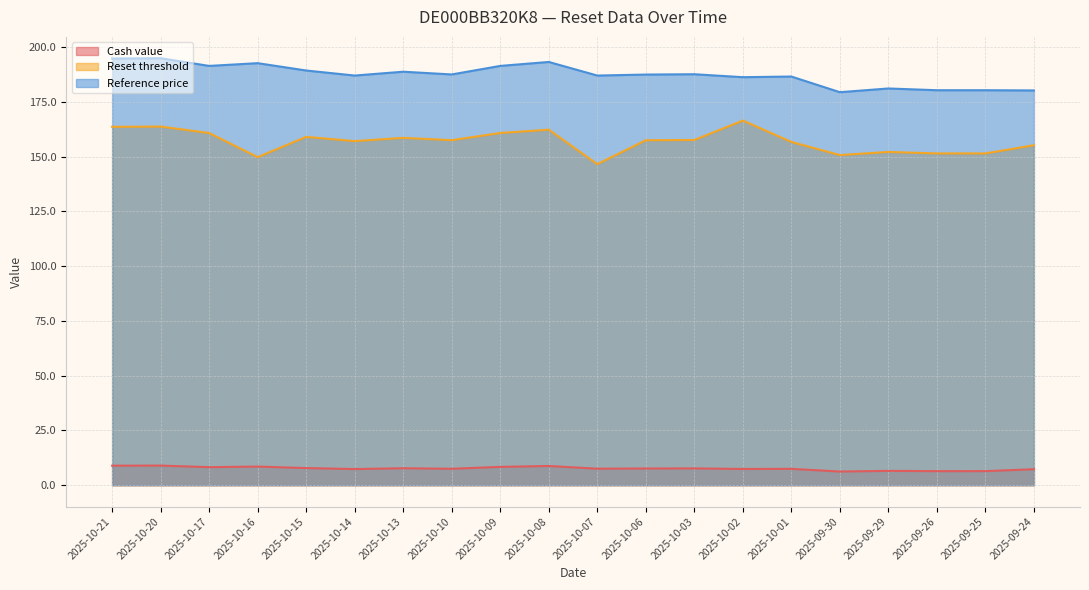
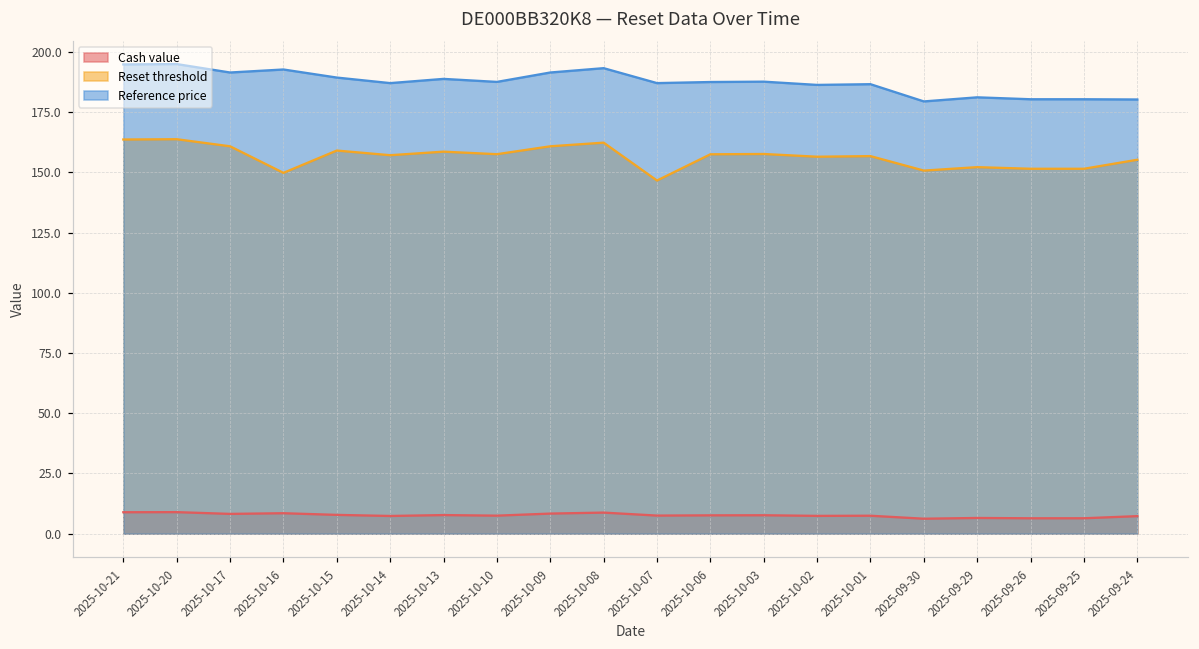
Reset threshold, 2025-10-02: 166 -> 156
